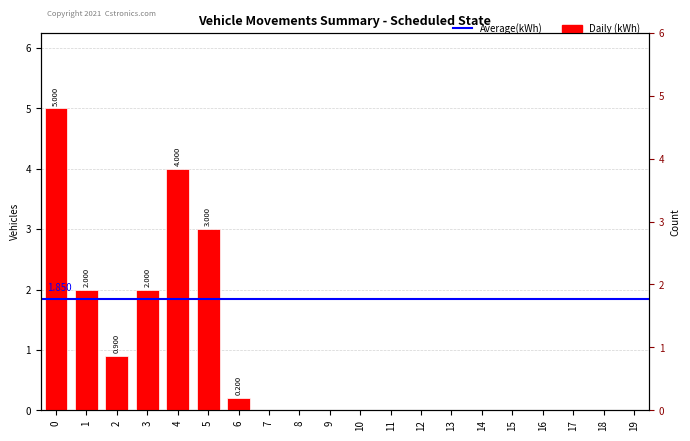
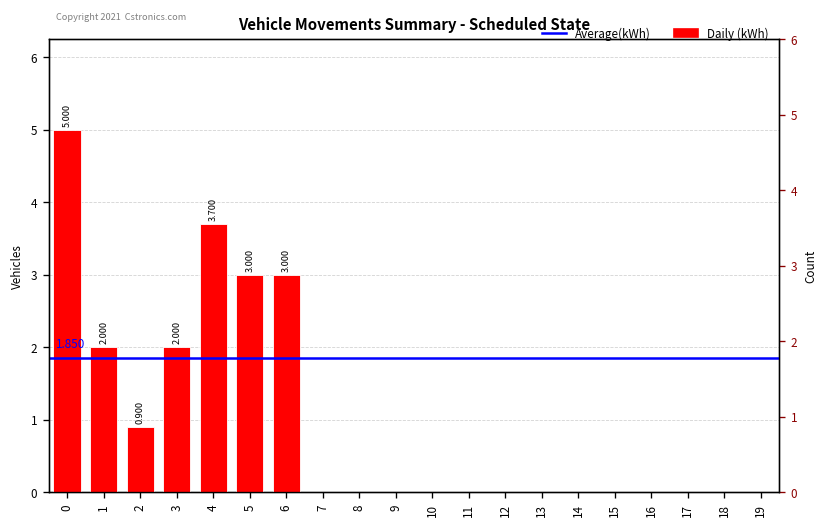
4: 4.000 -> 3.700
6: 0.200 -> 3.000
